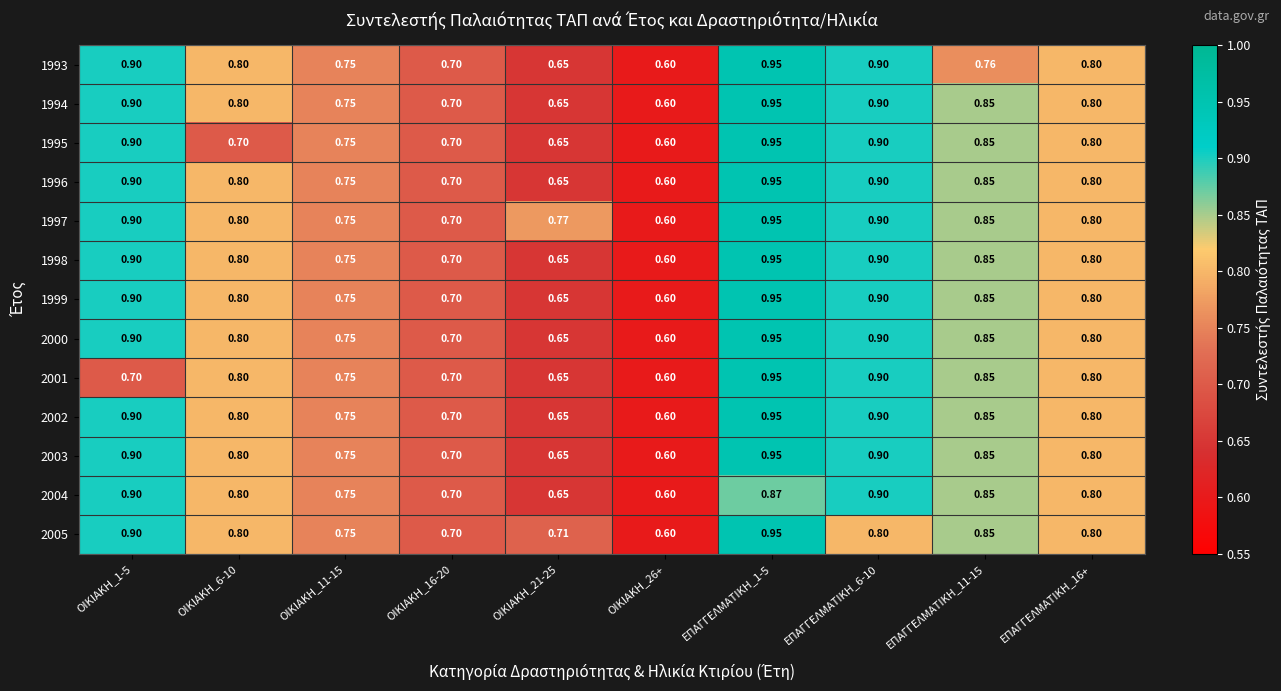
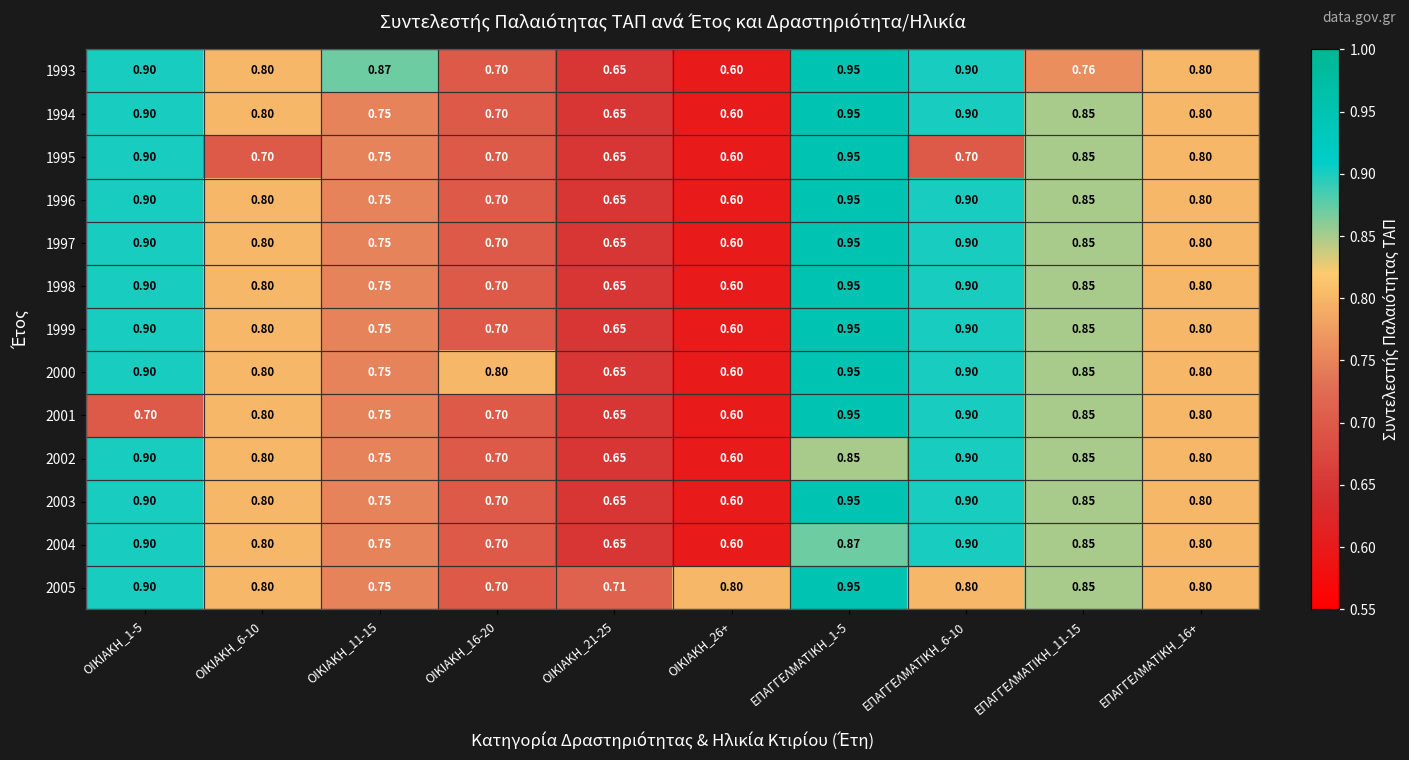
1993, ΟΙΚΙΑΚΗ_11-15: 0.75 -> 0.87
1995, ΕΠΑΓΓΕΛΜΑΤΙΚΗ_6-10: 0.90 -> 0.70
1997, ΟΙΚΙΑΚΗ_21-25: 0.77 -> 0.65
2000, ΟΙΚΙΑΚΗ_16-20: 0.70 -> 0.80
2002, ΕΠΑΓΓΕΛΜΑΤΙΚΗ_1-5: 0.95 -> 0.85
2005, ΟΙΚΙΑΚΗ_26+: 0.60 -> 0.80
